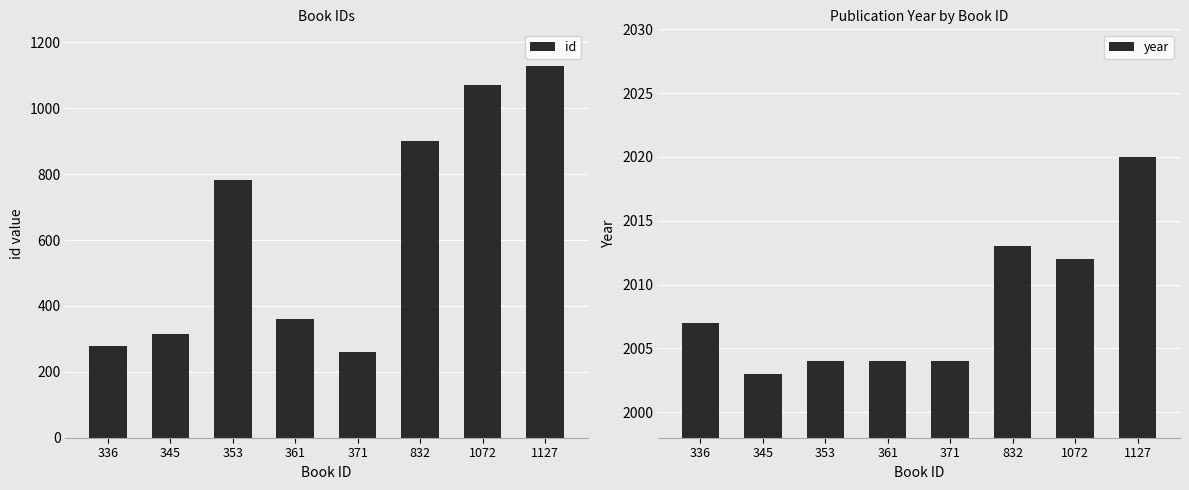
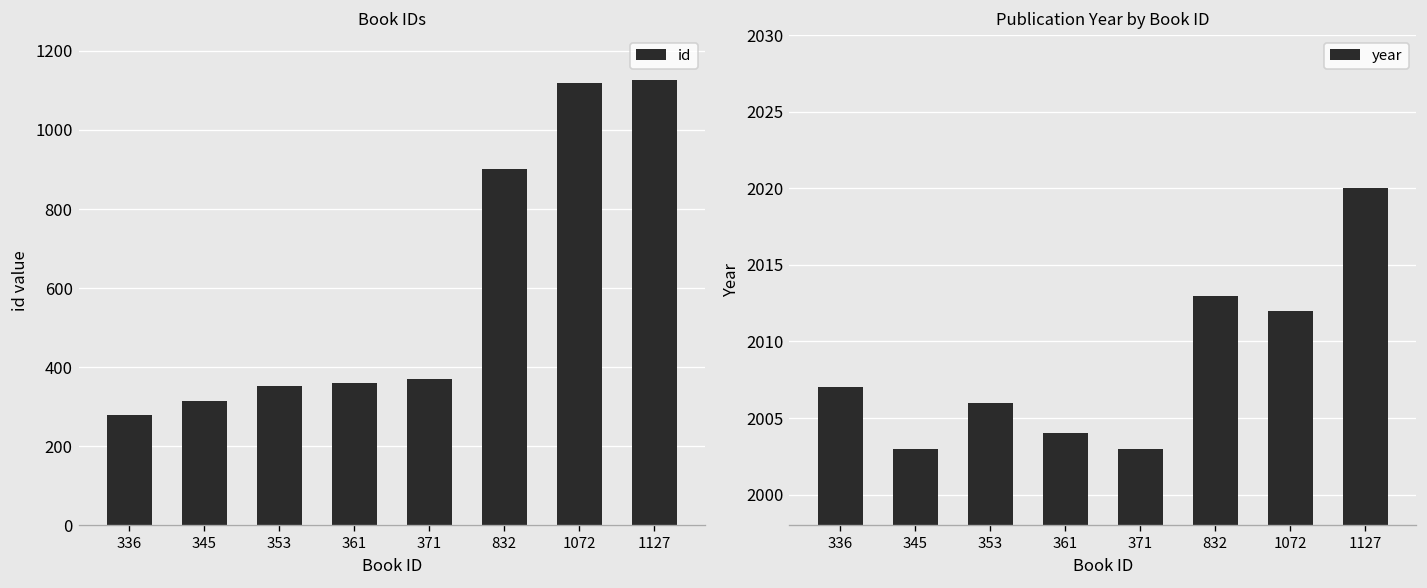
Book IDs, 353: 780 -> 350
Book IDs, 371: 260 -> 370
Book IDs, 1072: 1070 -> 1120
Publication Year by Book ID, 353: 2004 -> 2006
Publication Year by Book ID, 371: 2004 -> 2003
